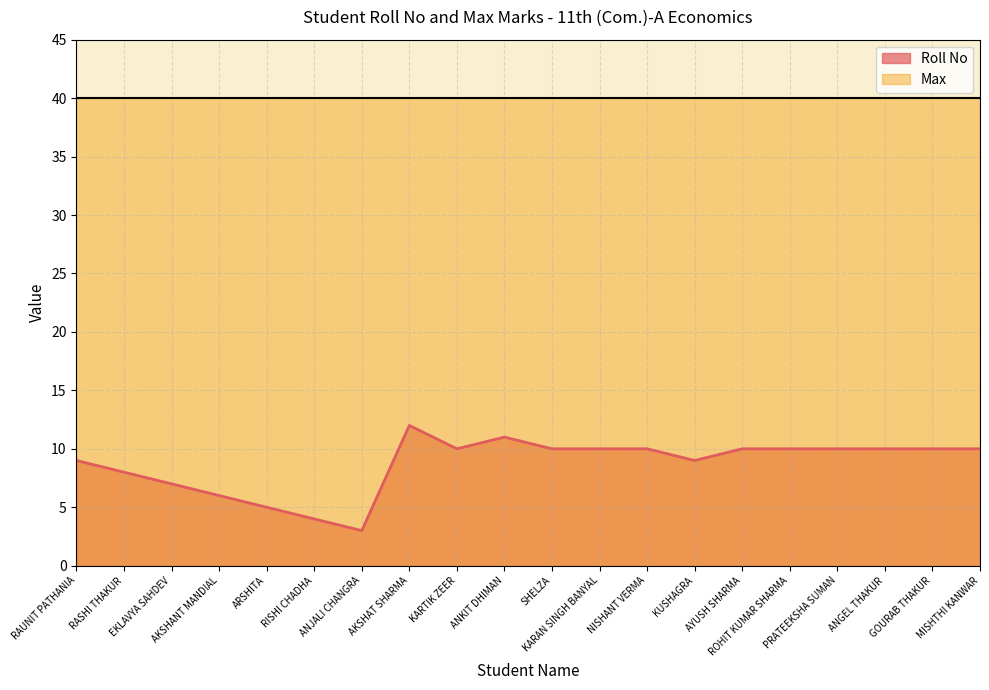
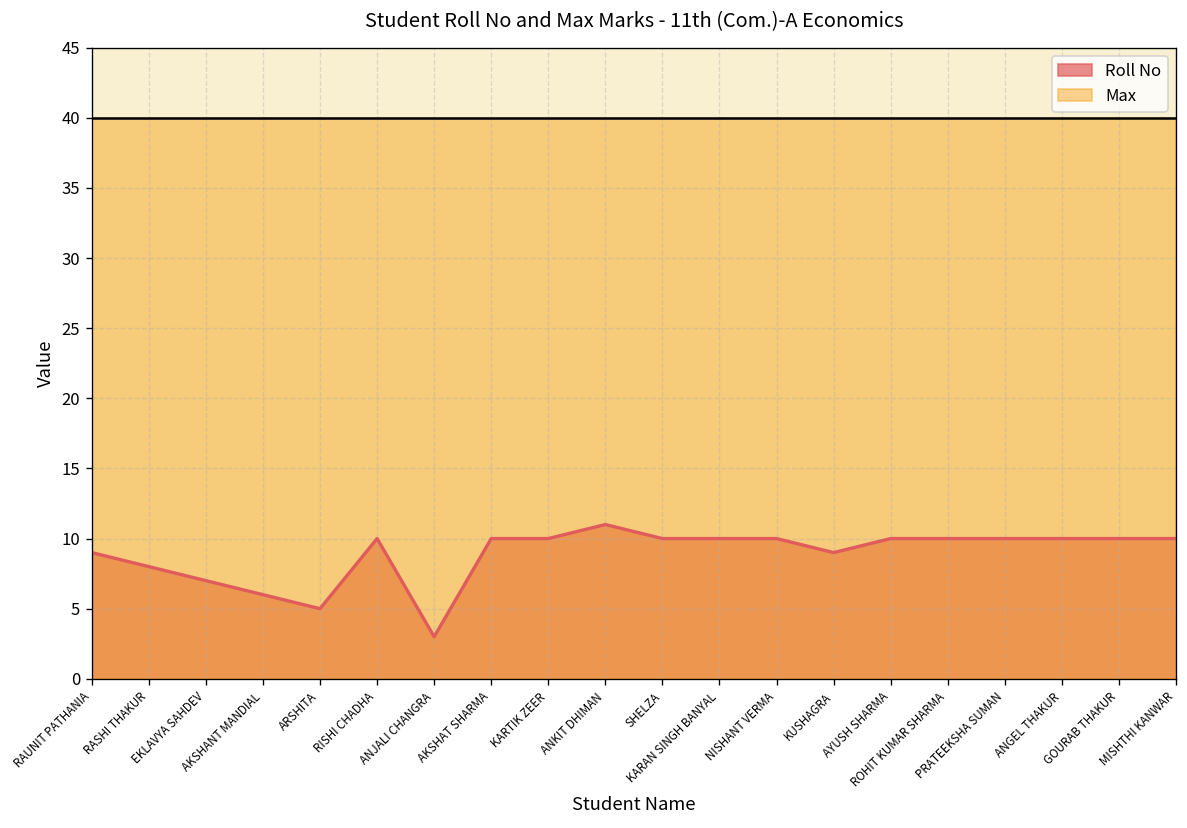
Roll No, RISHI CHADHA: 4 -> 10
Roll No, AKSHAT SHARMA: 12 -> 10
